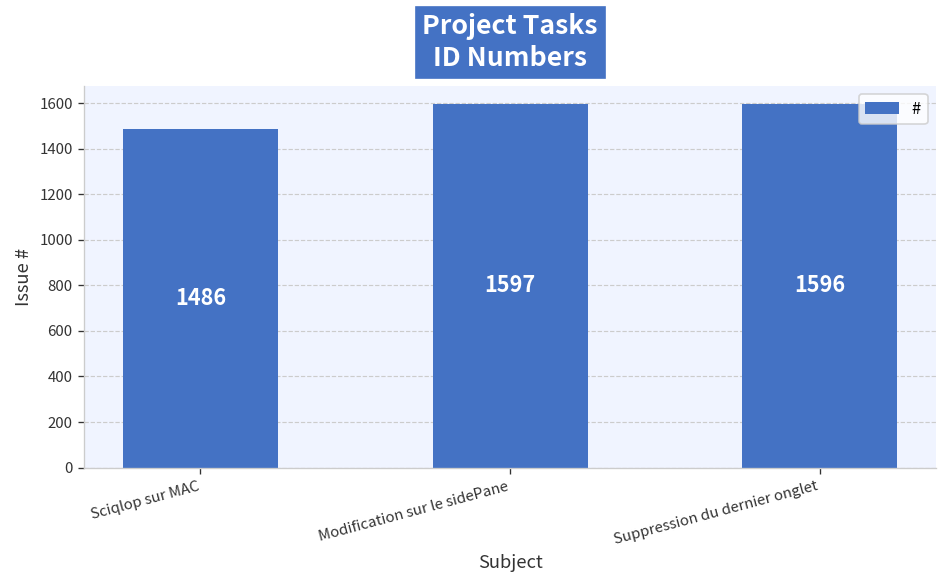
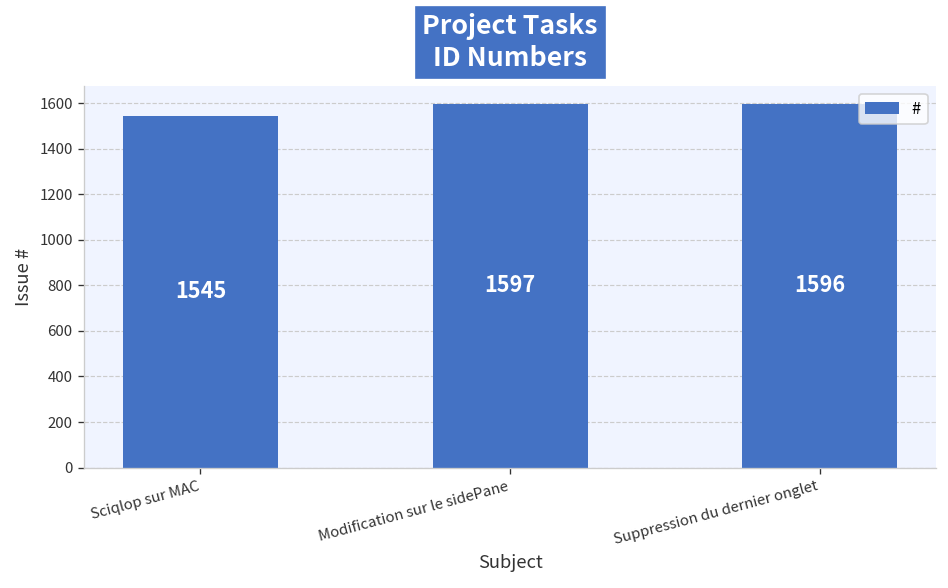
Sciqlop sur MAC: 1486 -> 1545
